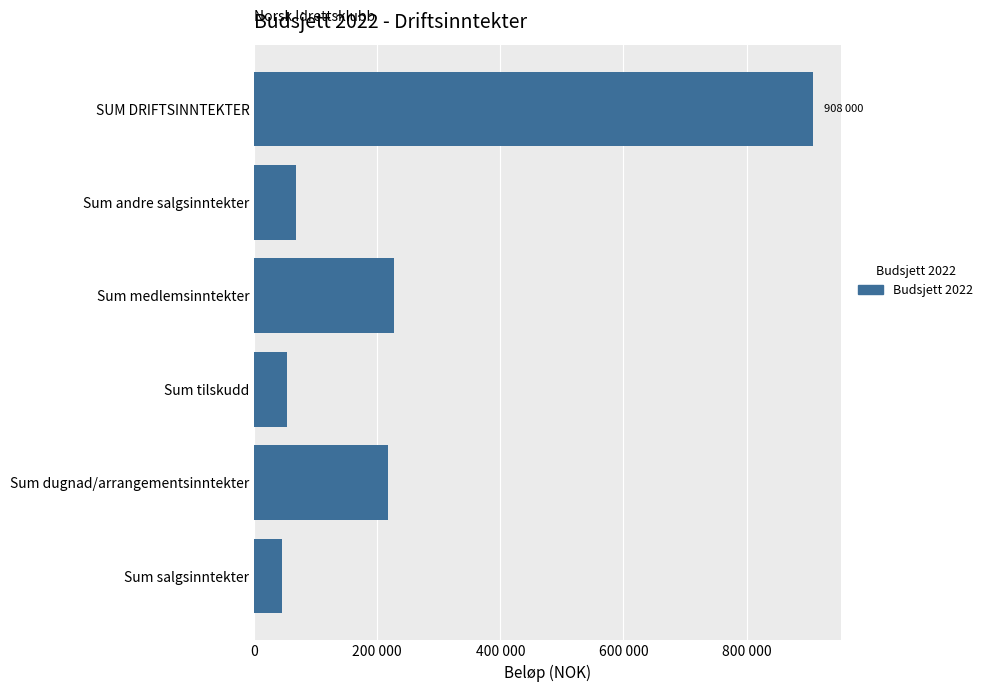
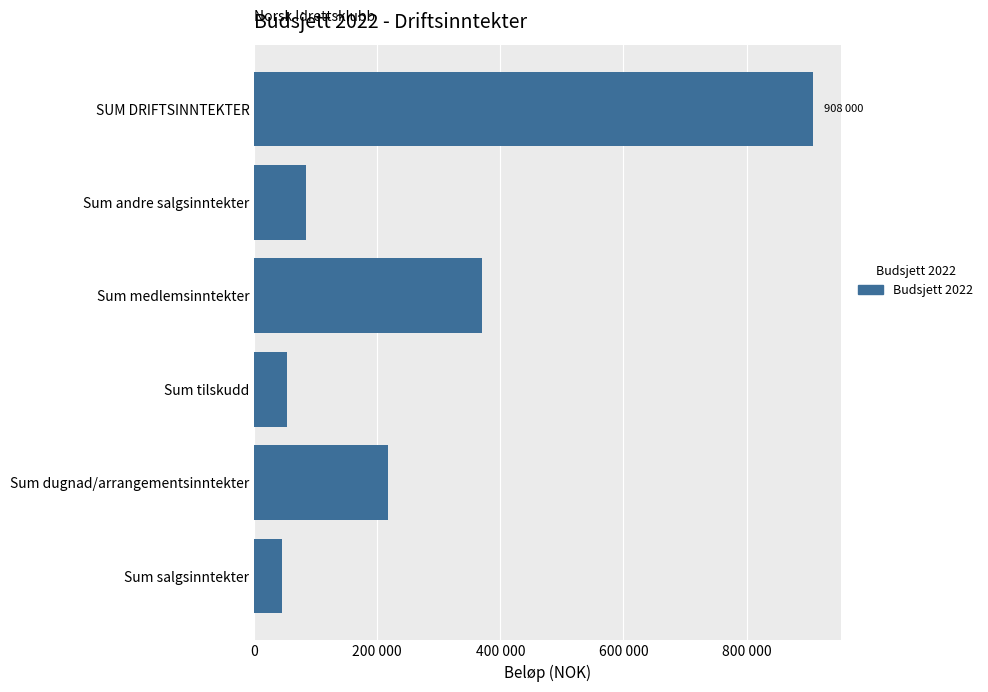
Sum andre salgsinntekter: 70000 -> 80000
Sum medlemsinntekter: 230000 -> 370000
